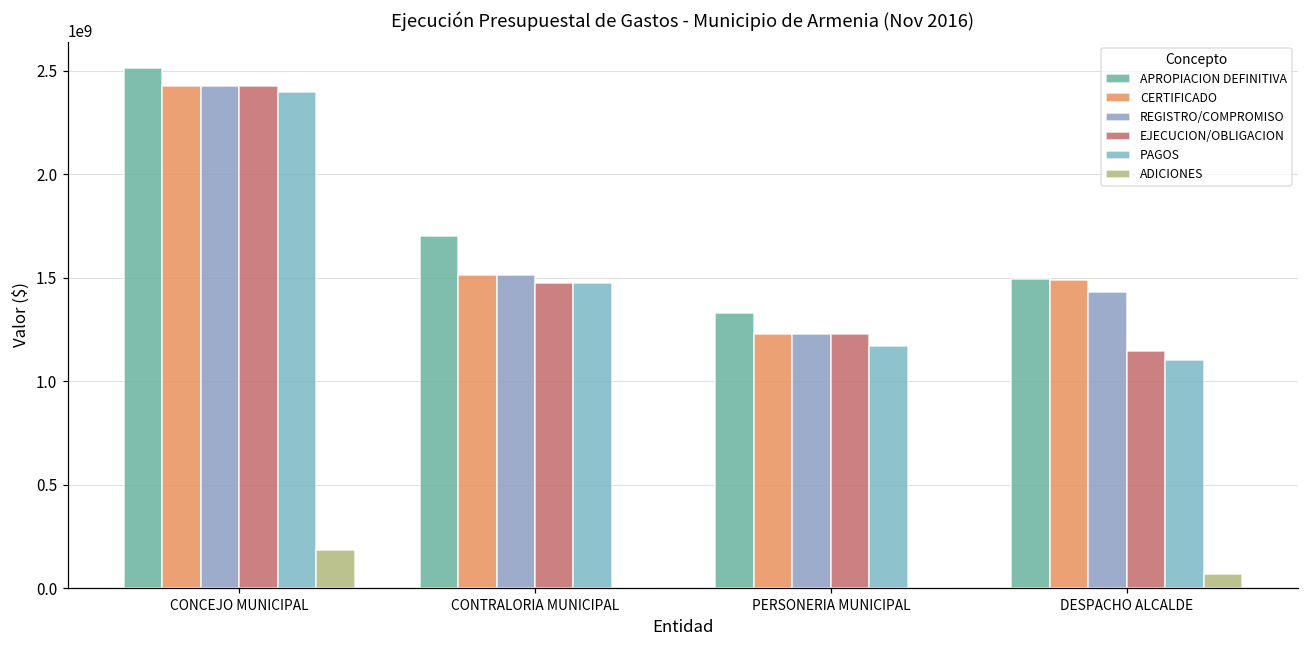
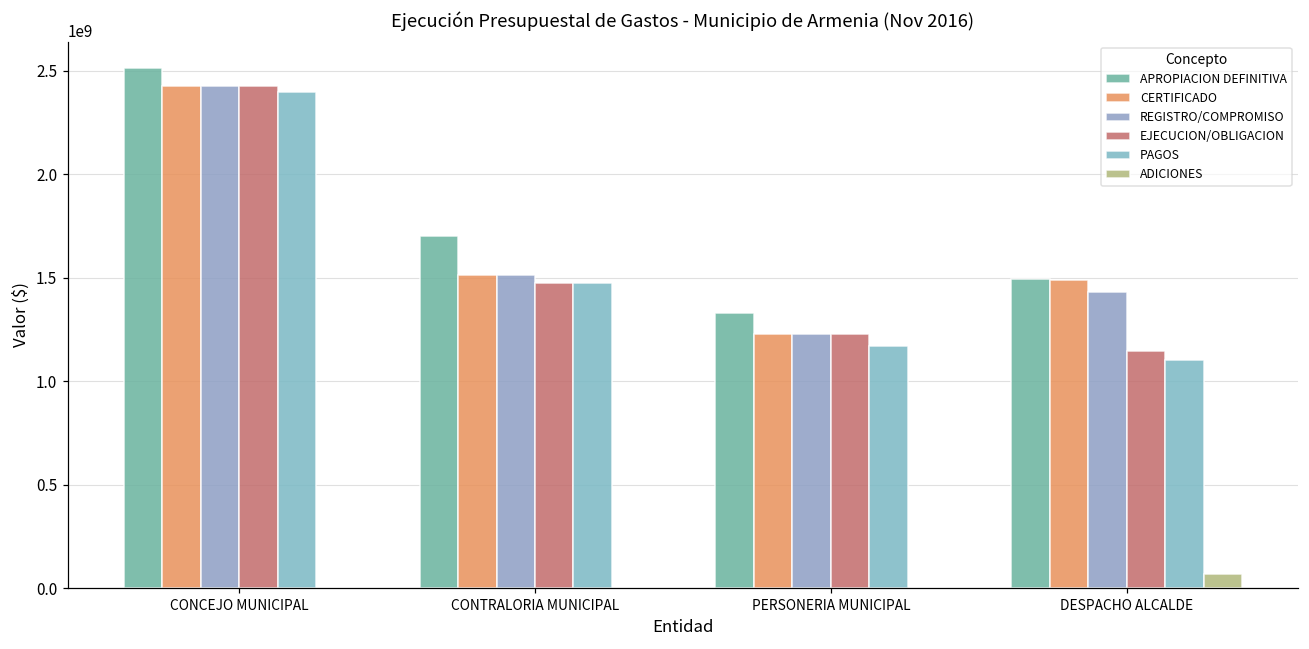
ADICIONES, CONCEJO MUNICIPAL: 180000000 -> 0
